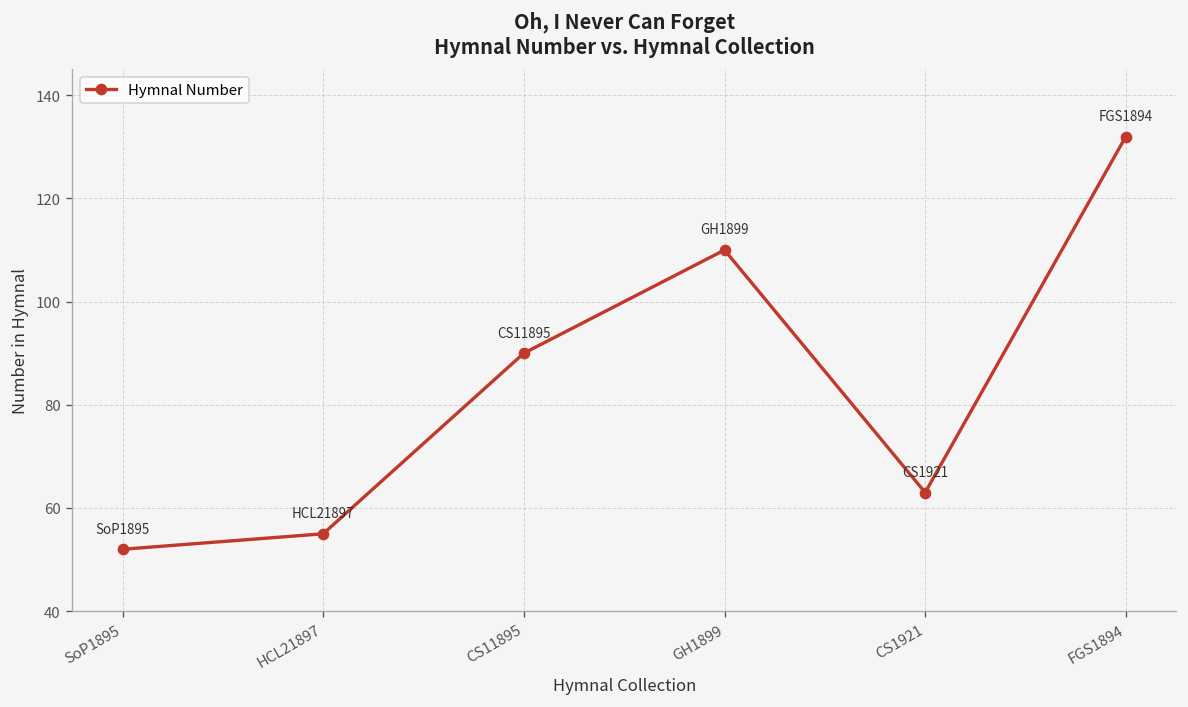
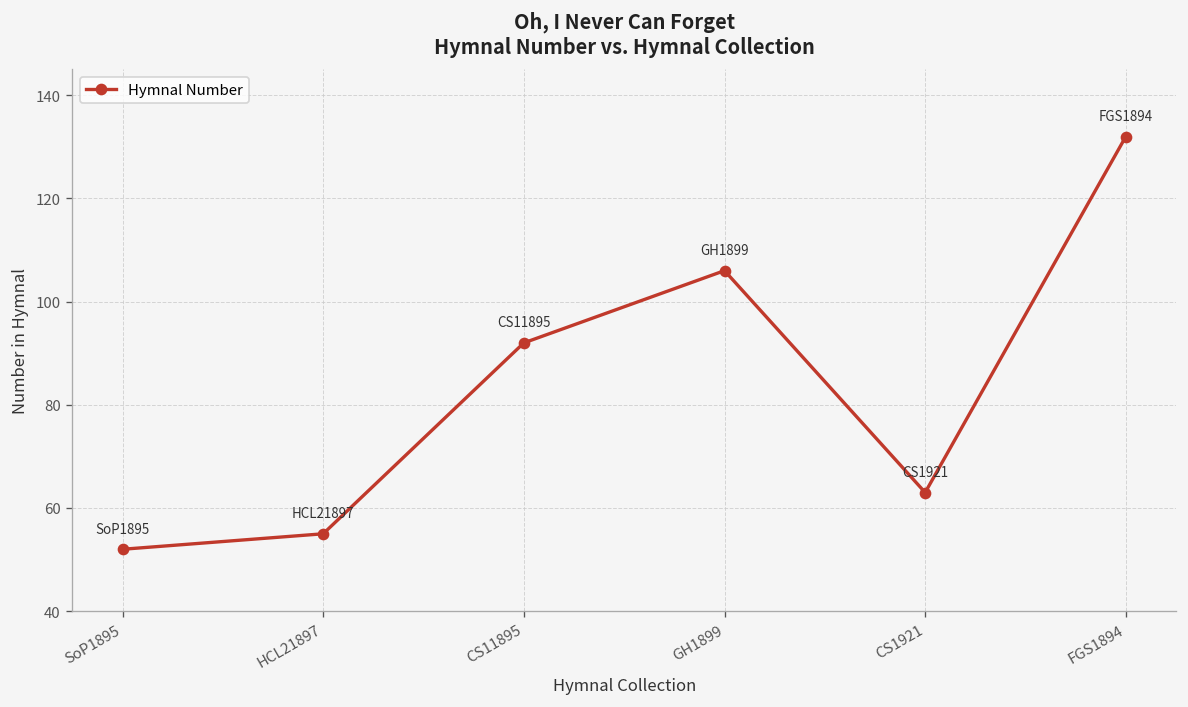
CS11895: 90 -> 92
GH1899: 110 -> 106
